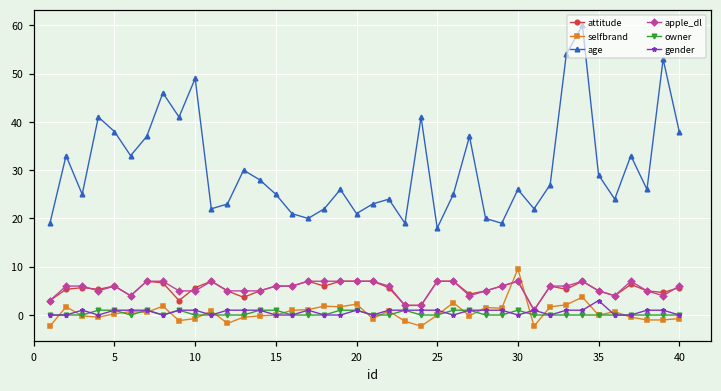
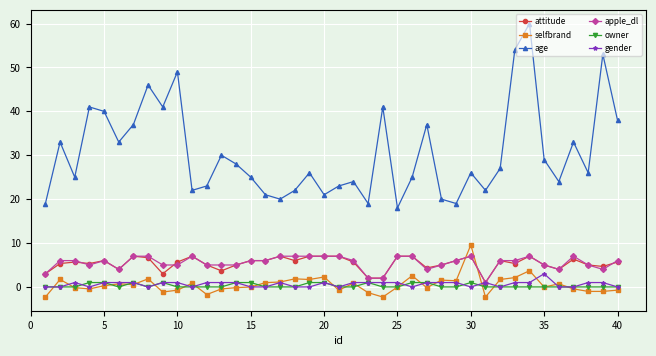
age, 5: 38 -> 40
